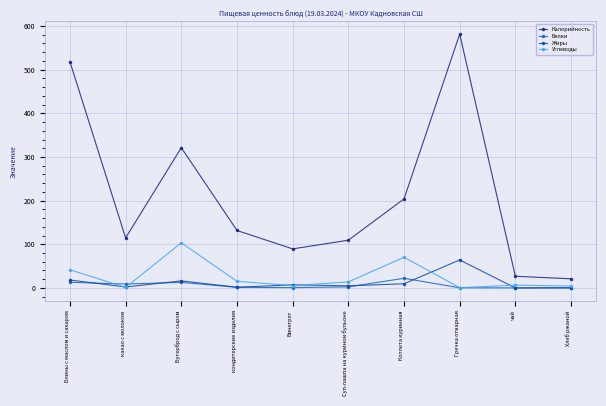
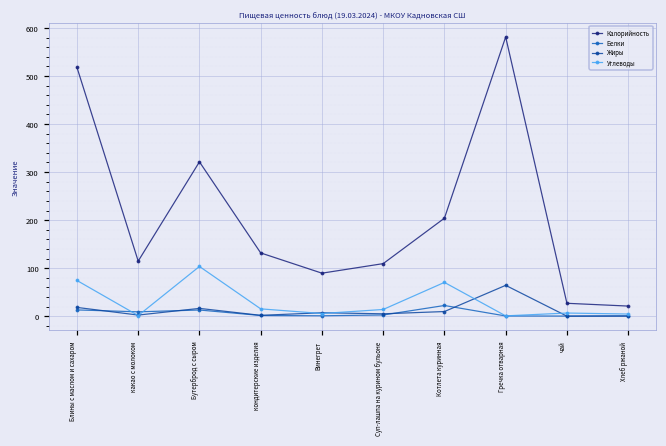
Углеводы, Блины с маслом и сахаром: 40 -> 70
